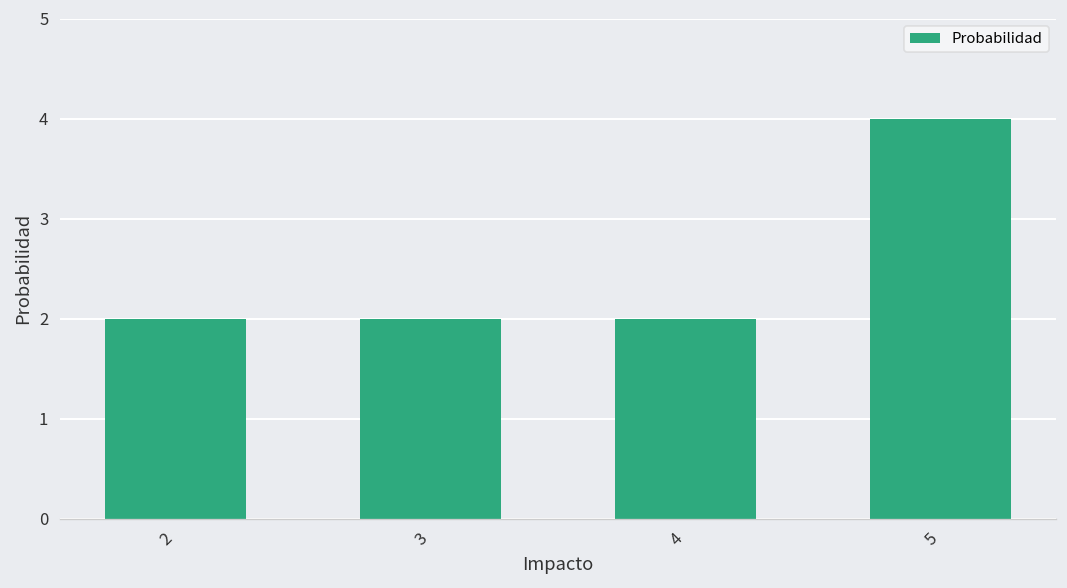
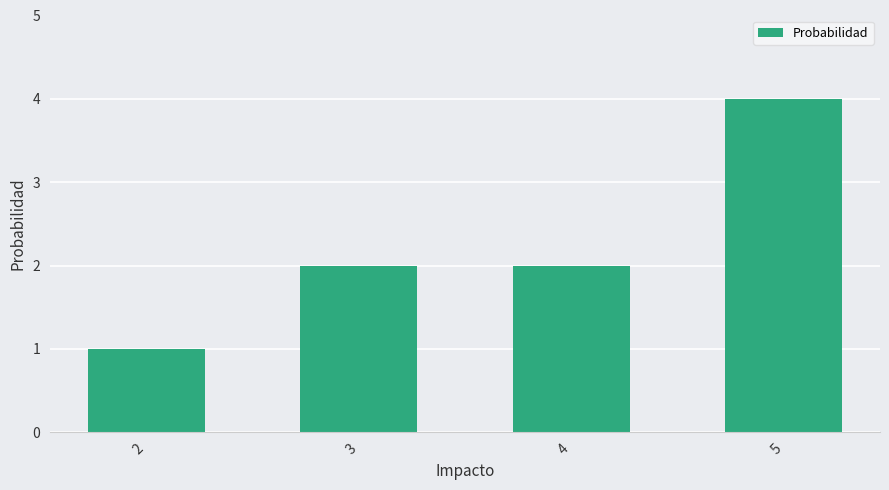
2: 2 -> 1
